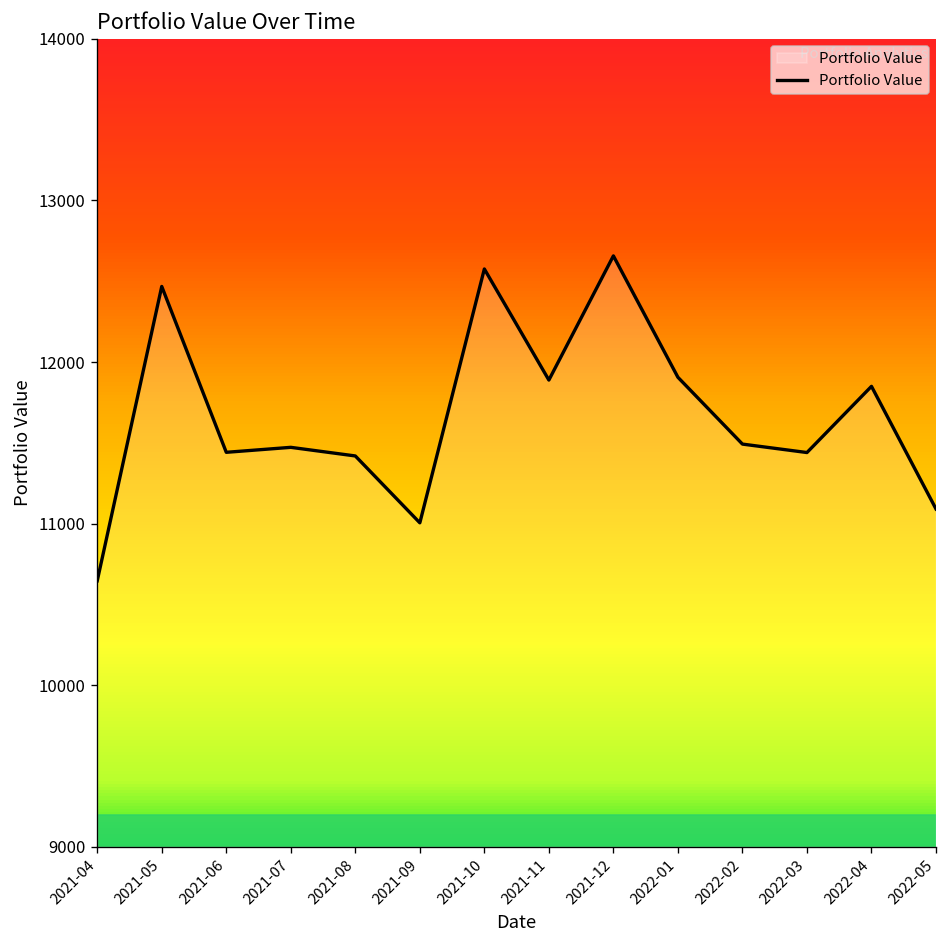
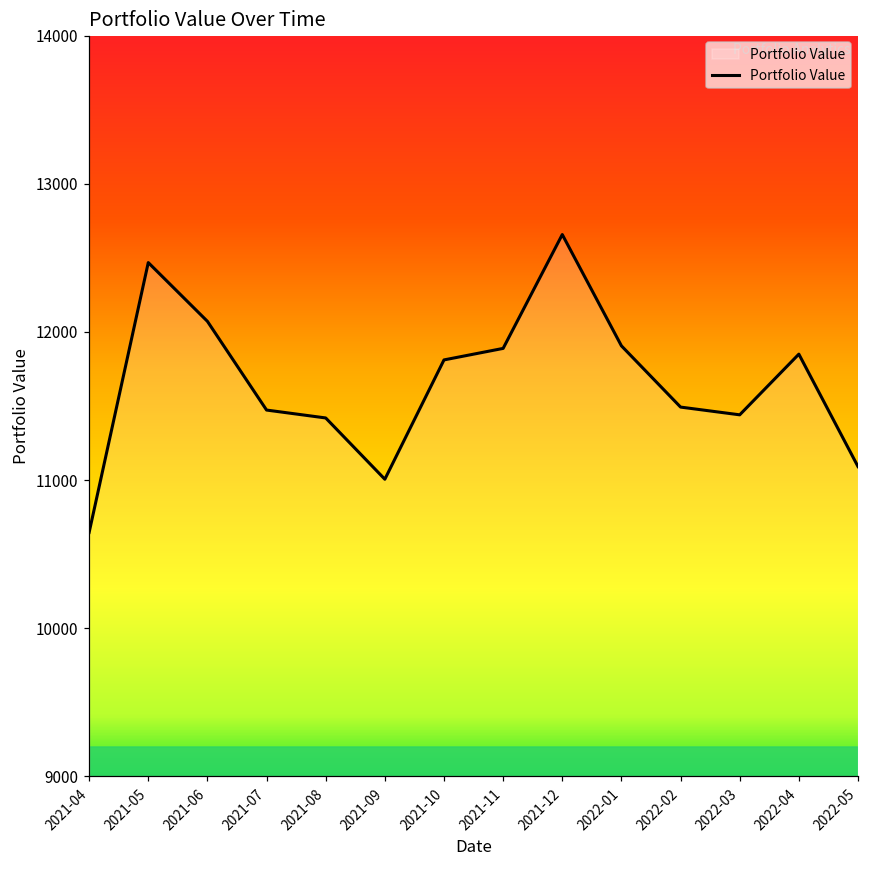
2021-06: 11440 -> 12070
2021-10: 12580 -> 11810
